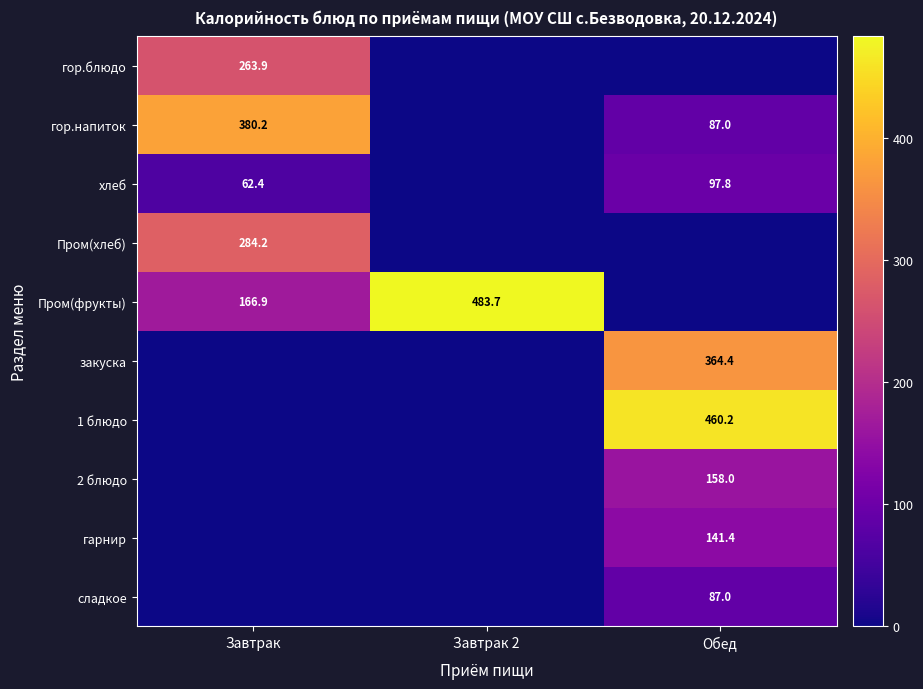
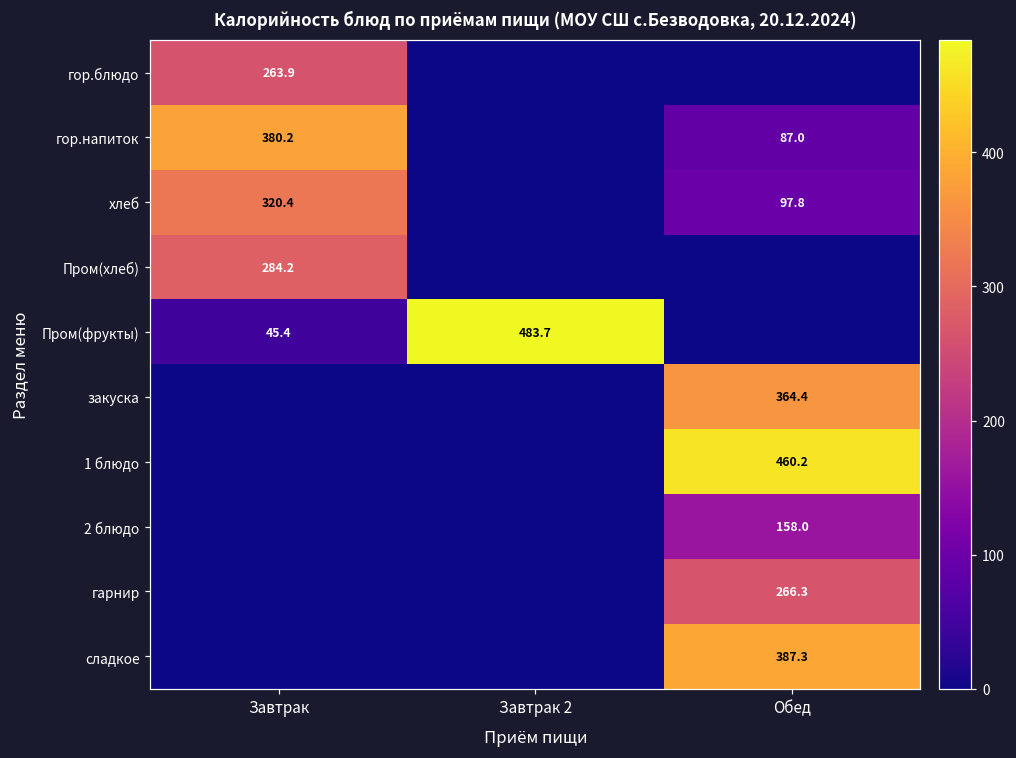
хлеб, Завтрак: 62.4 -> 320.4
Пром(фрукты), Завтрак: 166.9 -> 45.4
гарнир, Обед: 141.4 -> 266.3
сладкое, Обед: 87.0 -> 387.3
